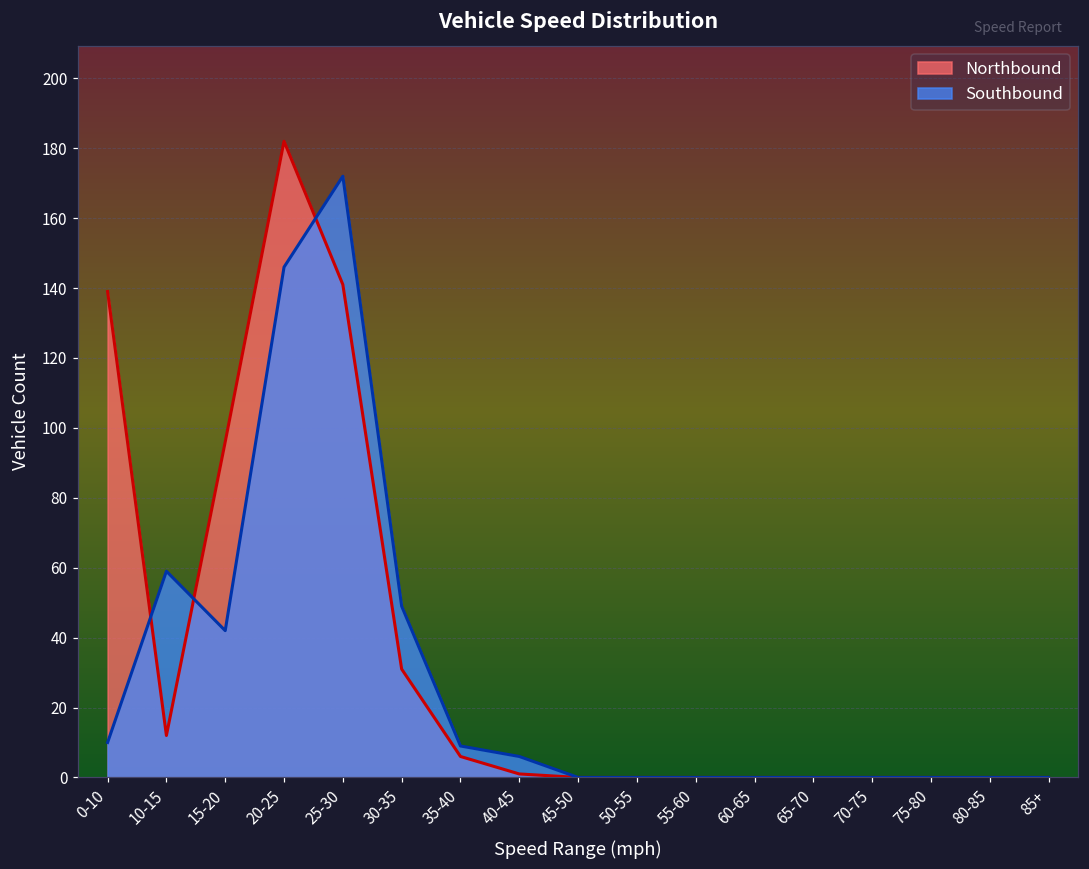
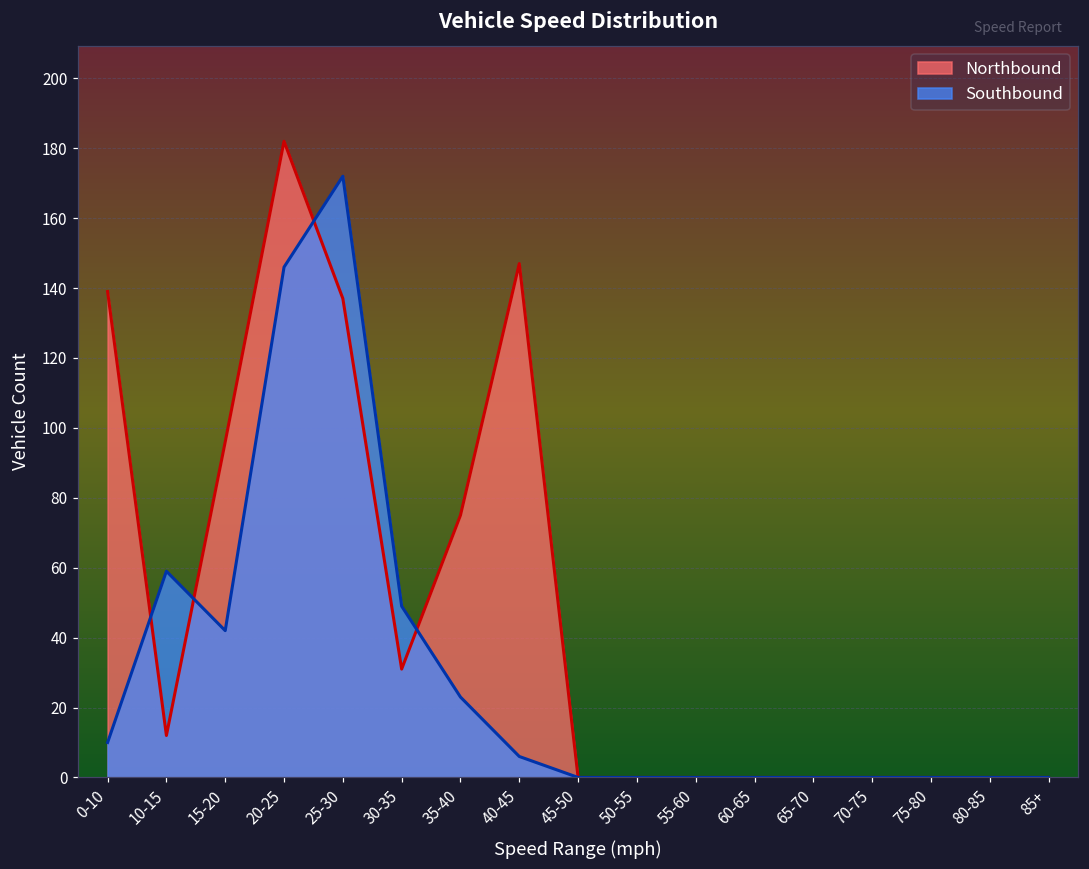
Northbound, 25-30: 141 -> 137
Northbound, 35-40: 6 -> 75
Southbound, 35-40: 9 -> 23
Northbound, 40-45: 1 -> 147
